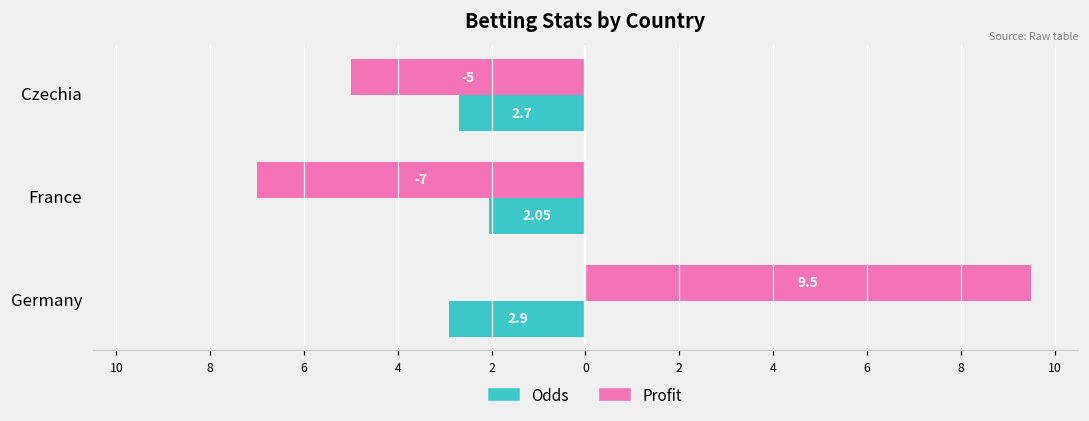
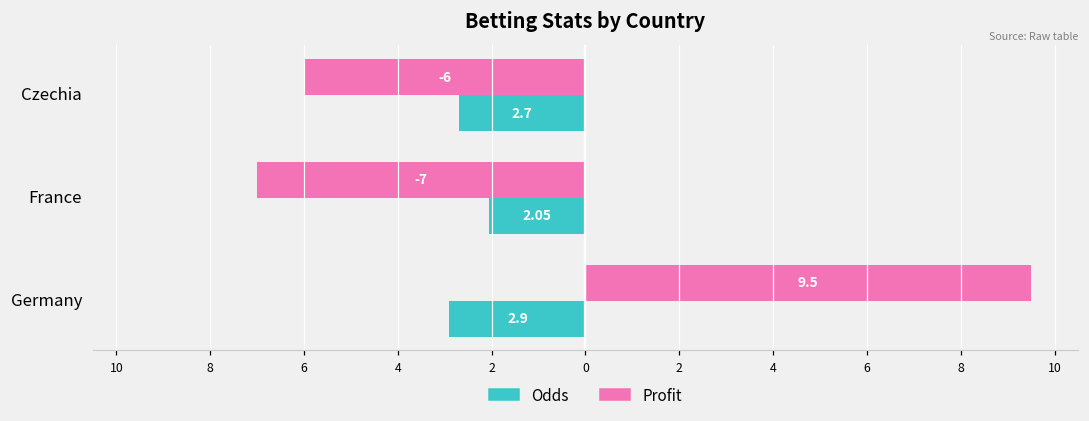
Profit, Czechia: -5 -> -6
